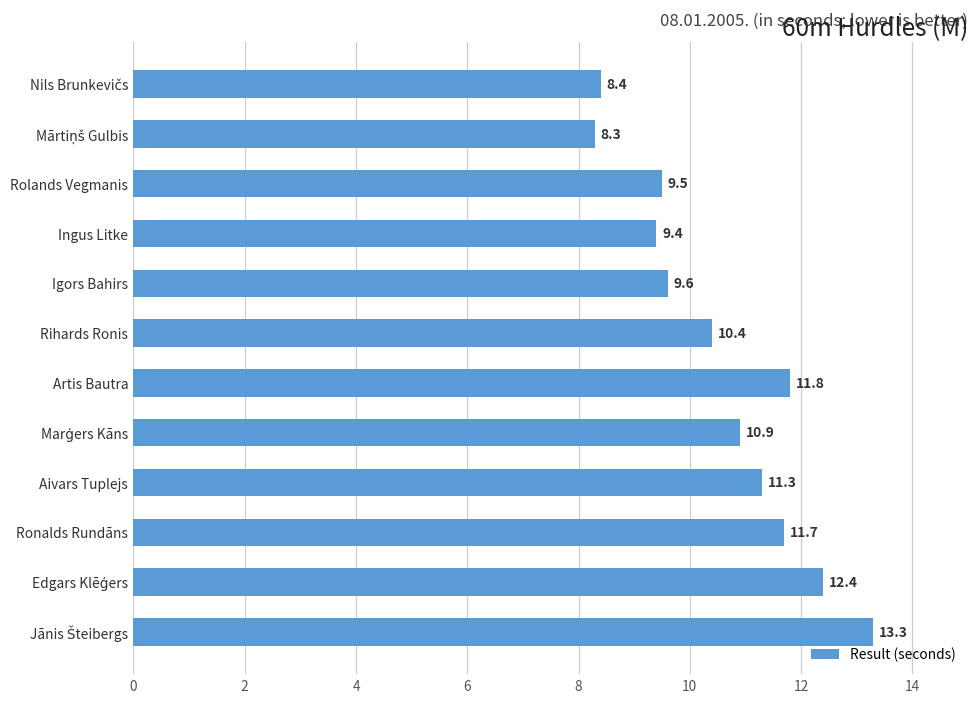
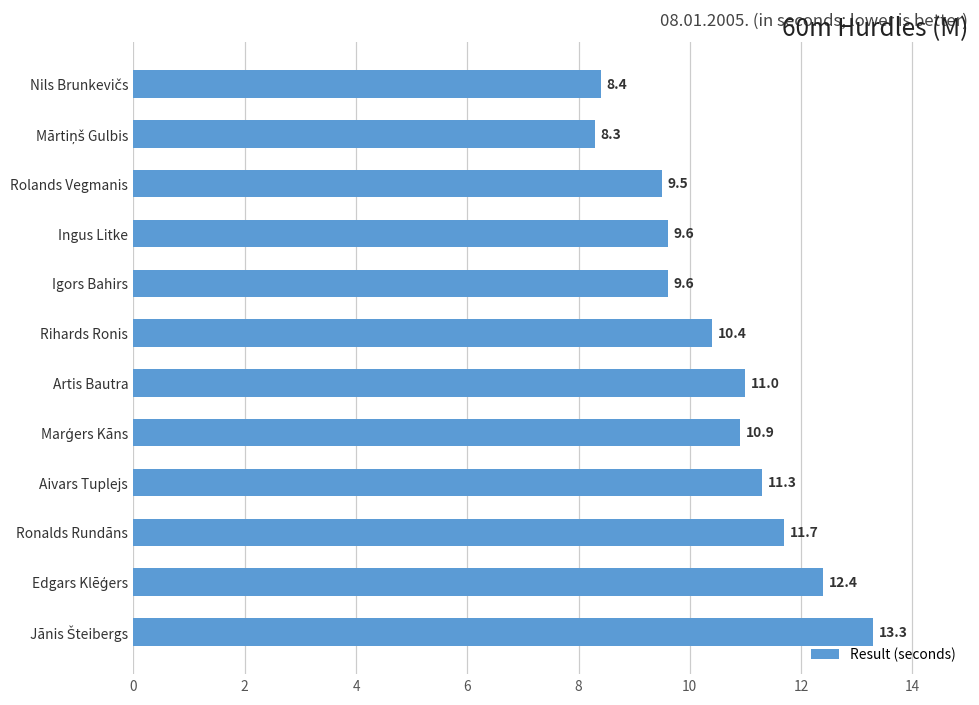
Ingus Litke: 9.4 -> 9.6
Artis Bautra: 11.8 -> 11.0
